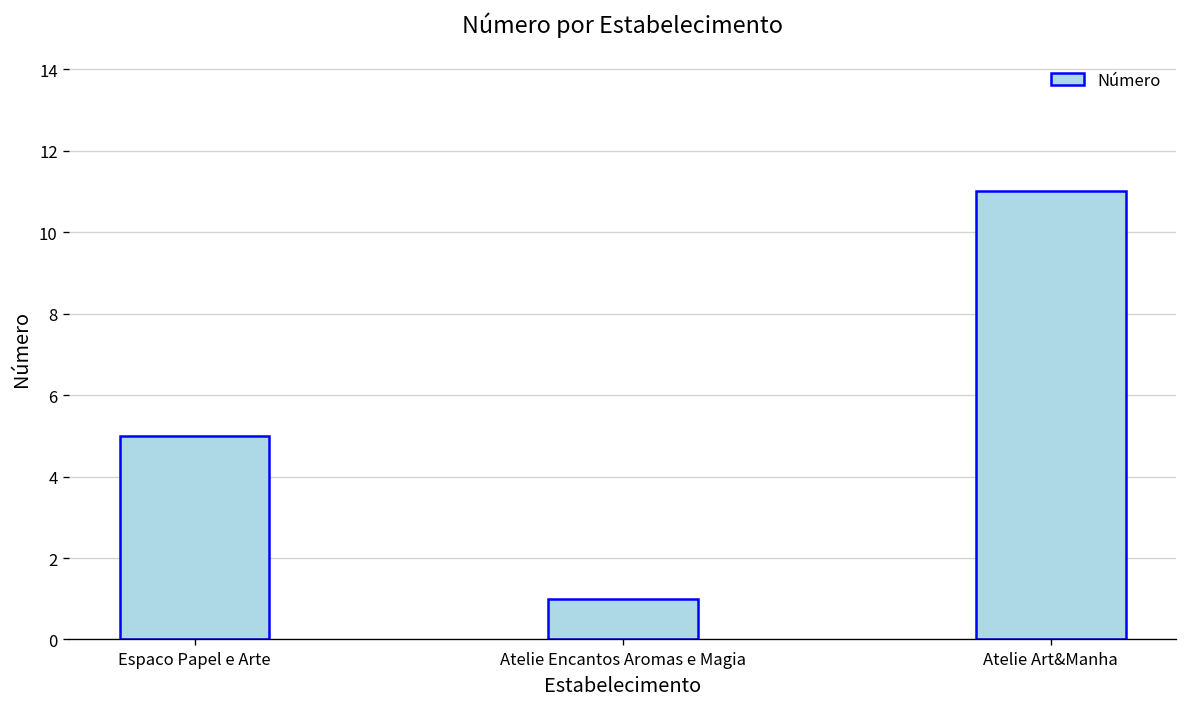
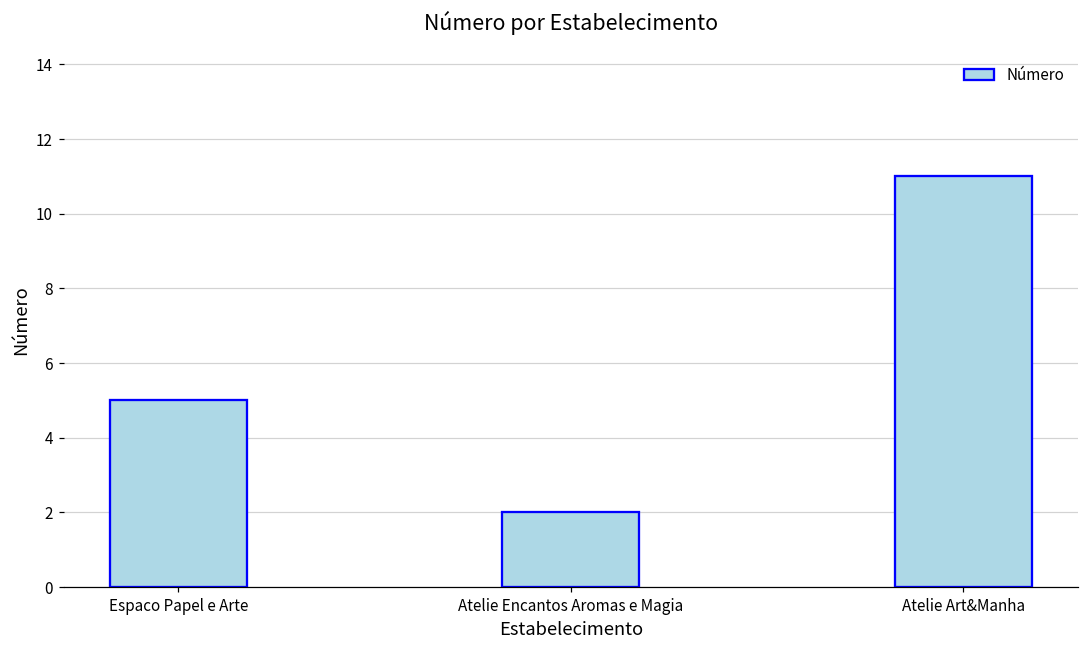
Atelie Encantos Aromas e Magia: 1 -> 2
